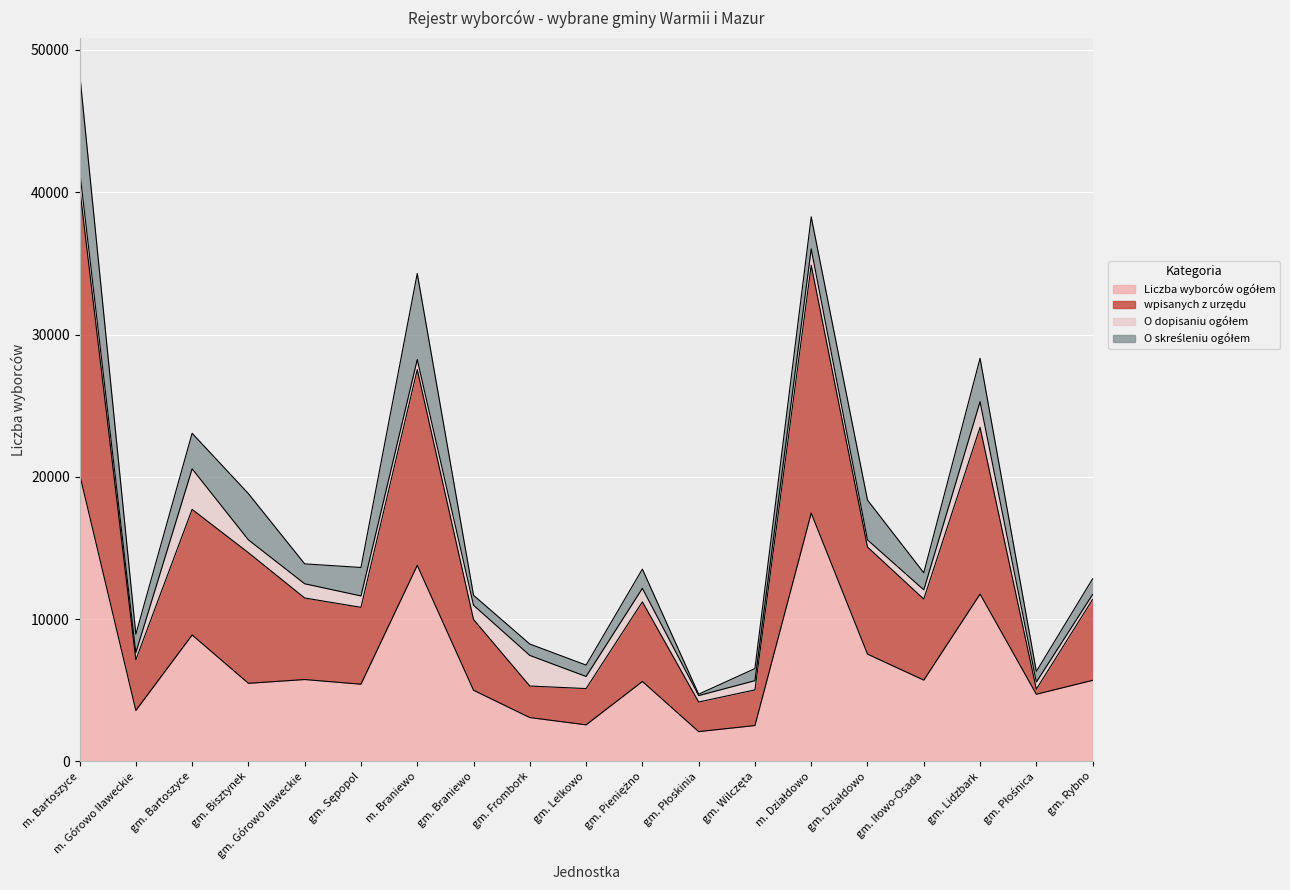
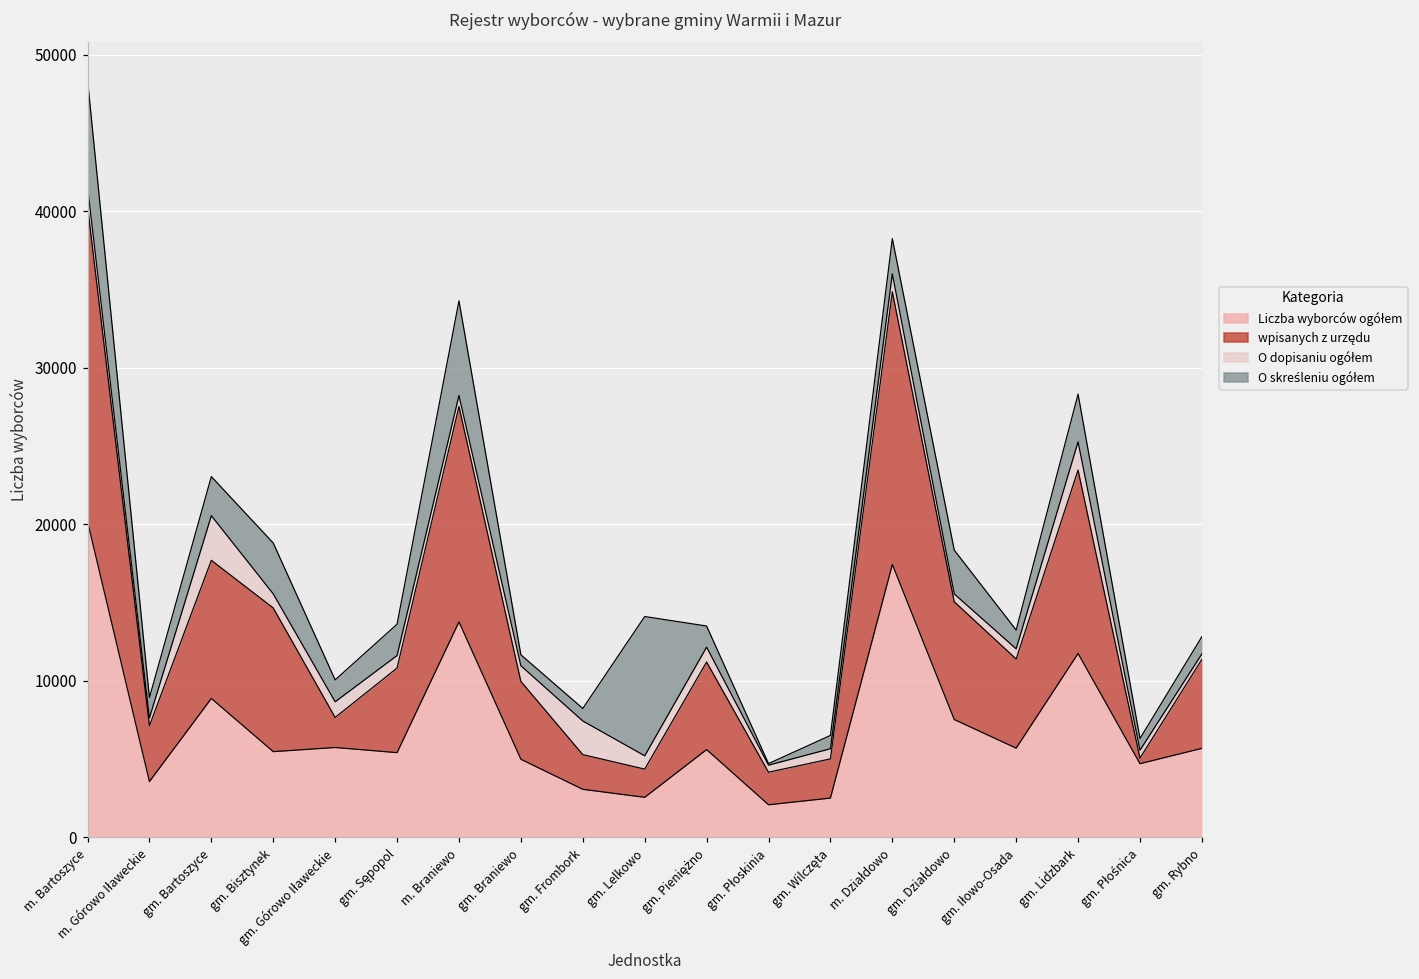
wpisanych z urzędu, gm. Górowo Iławeckie: 5700 -> 1900
wpisanych z urzędu, gm. Lelkowo: 2500 -> 1800
O skreśleniu ogółem, gm. Lelkowo: 800 -> 8900
